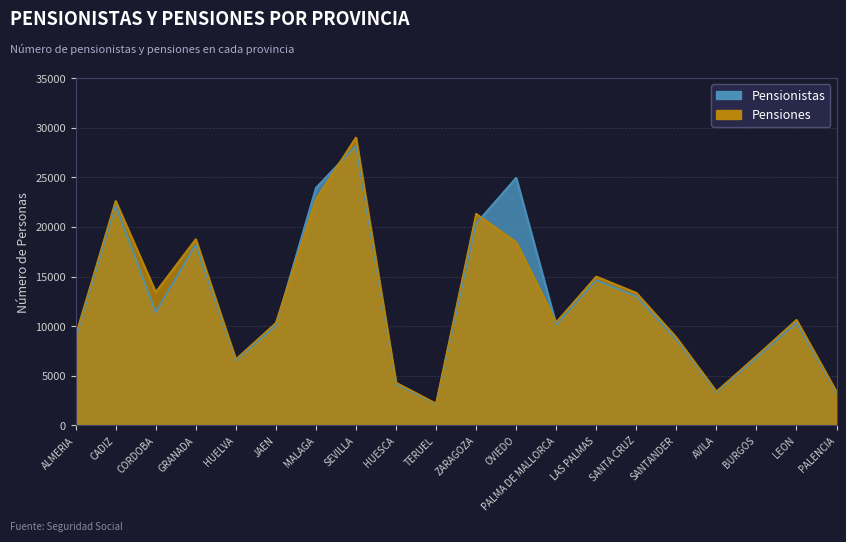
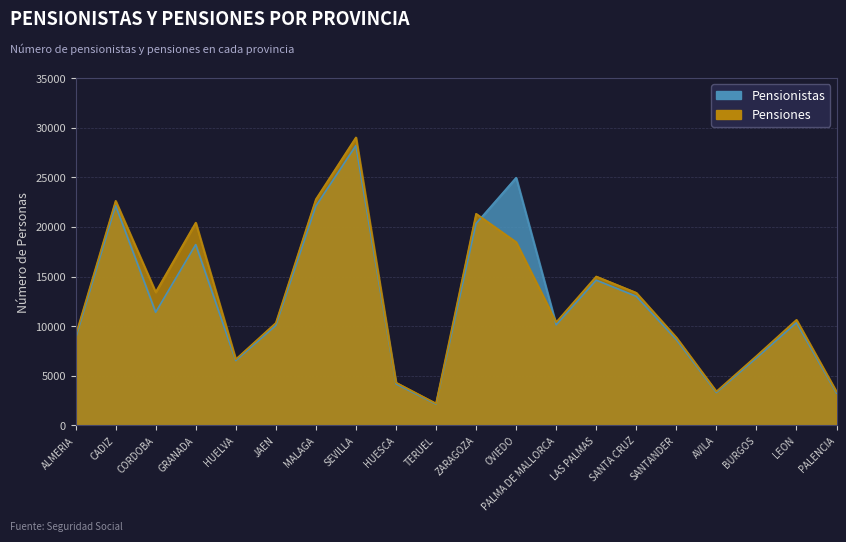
Pensiones, GRANADA: 19000 -> 20000
Pensionistas, MALAGA: 24000 -> 22000
